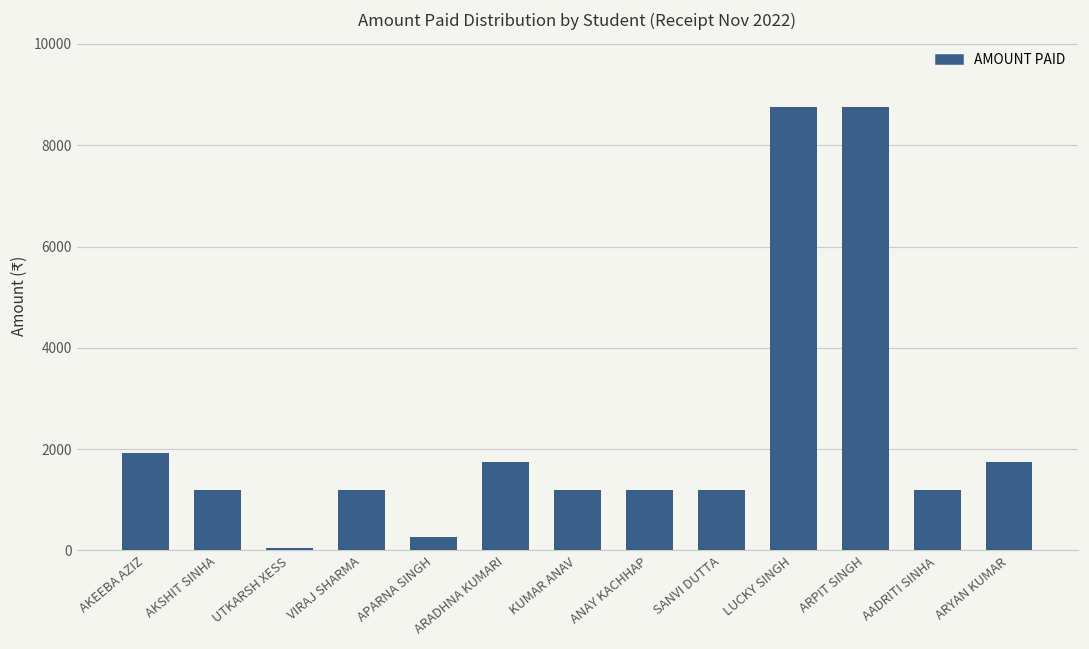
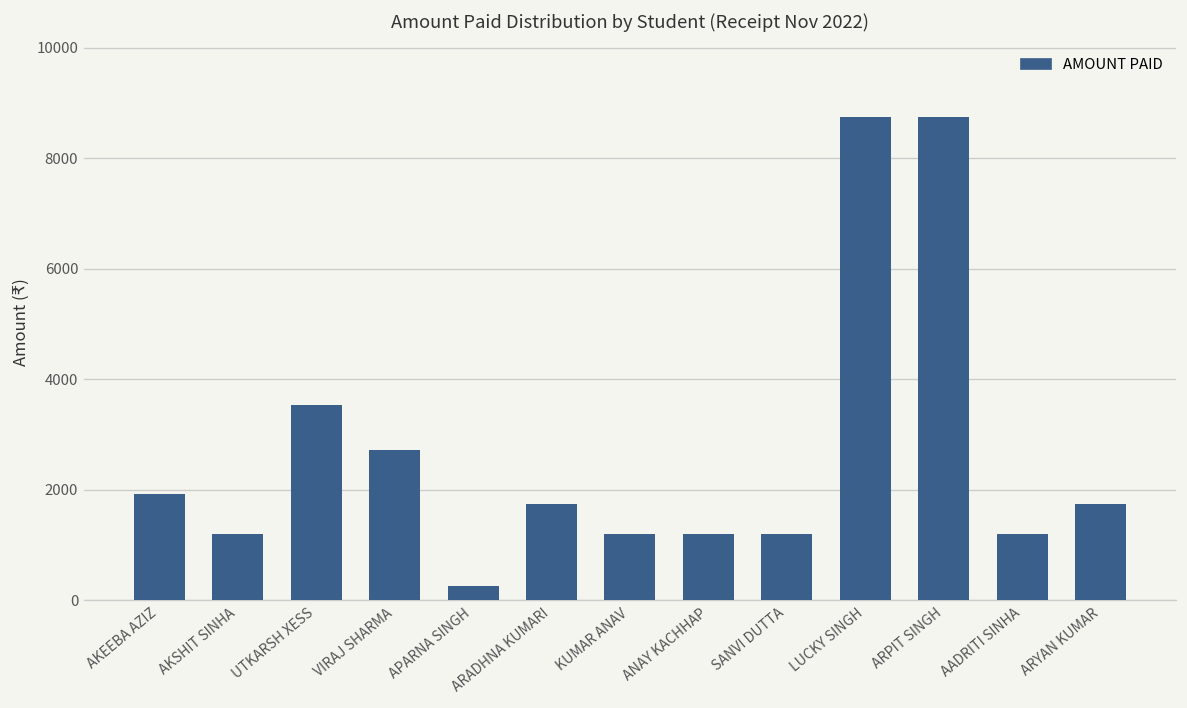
UTKARSH XESS: 100 -> 3500
VIRAJ SHARMA: 1200 -> 2700
